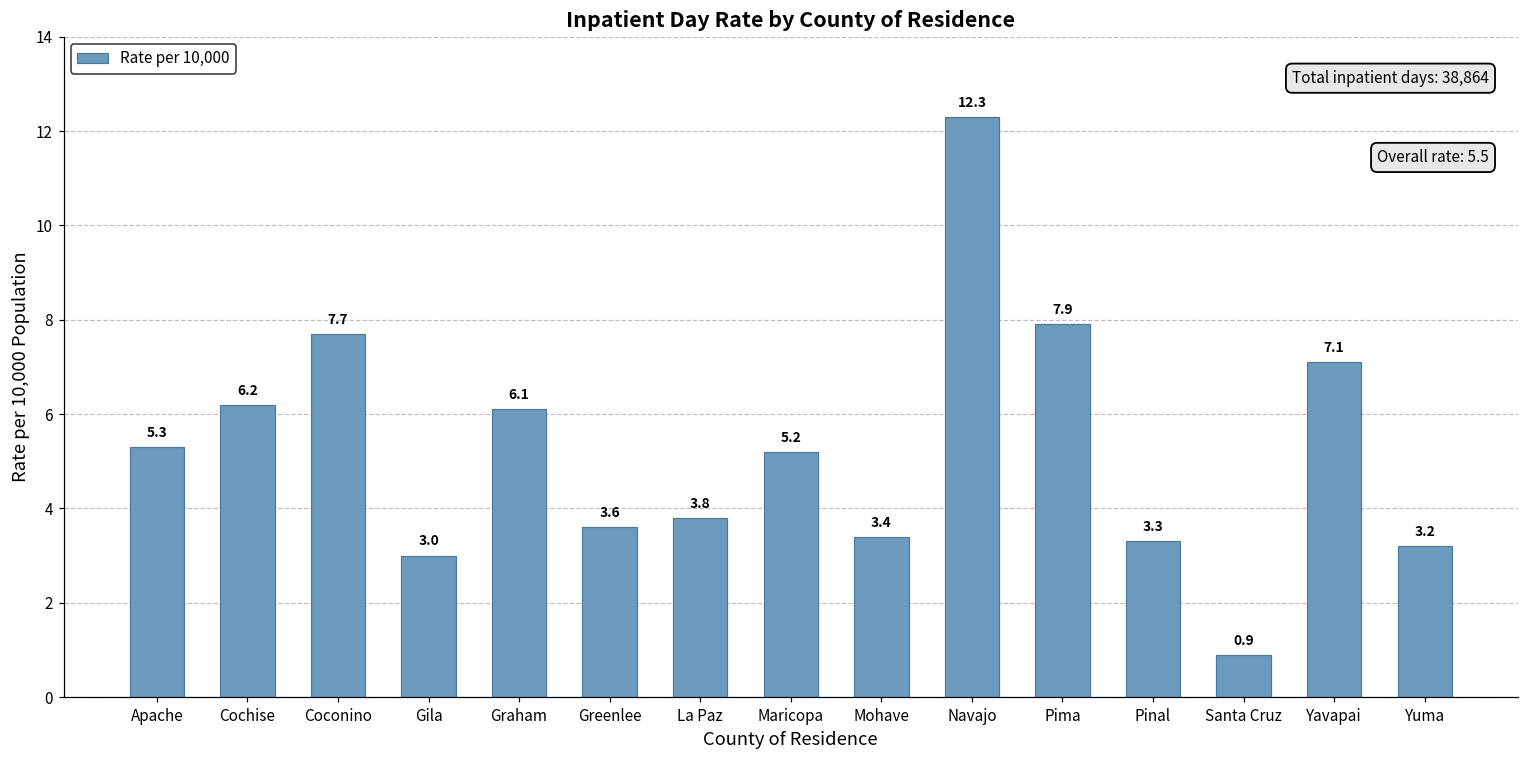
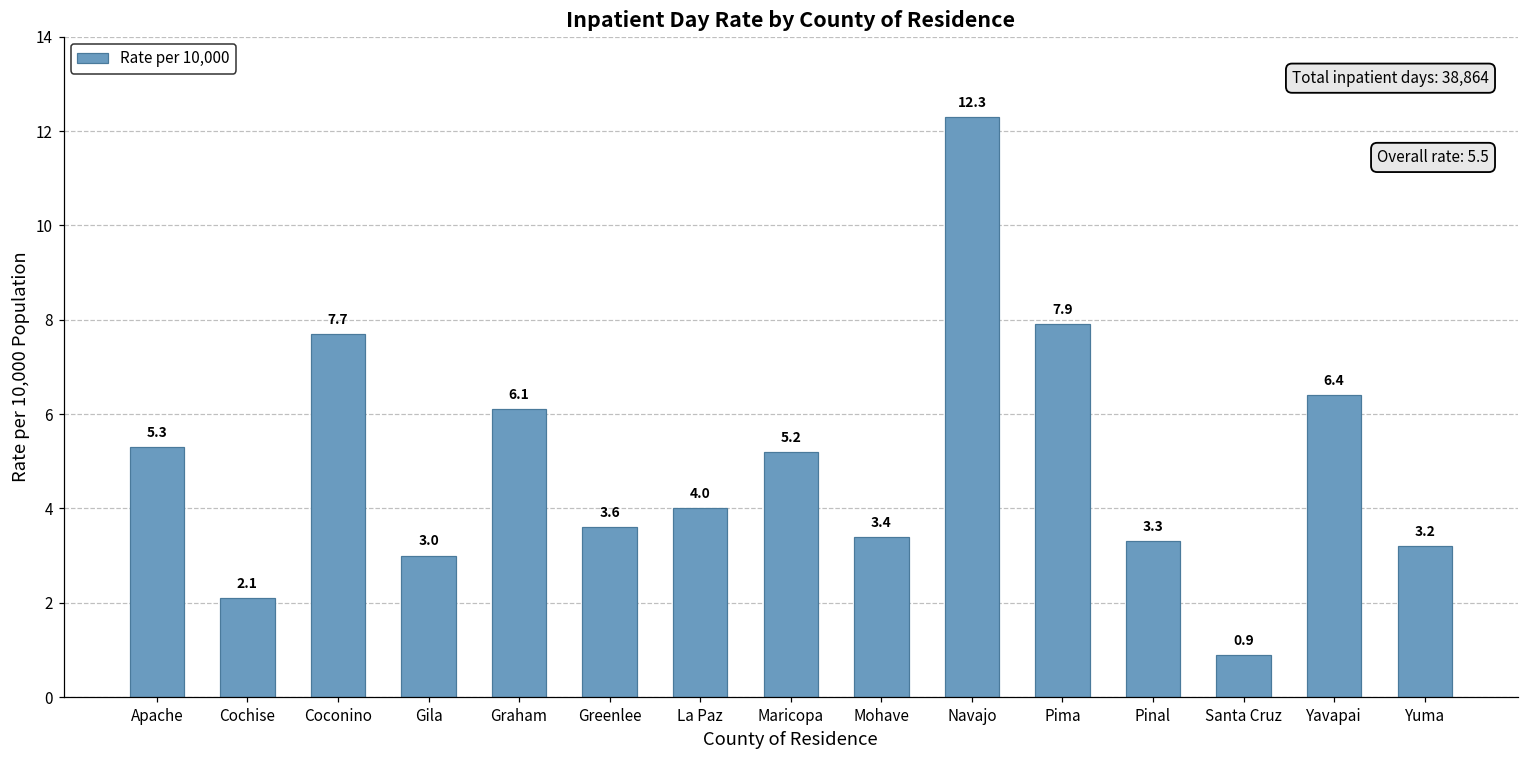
Cochise: 6.2 -> 2.1
La Paz: 3.8 -> 4.0
Yavapai: 7.1 -> 6.4
